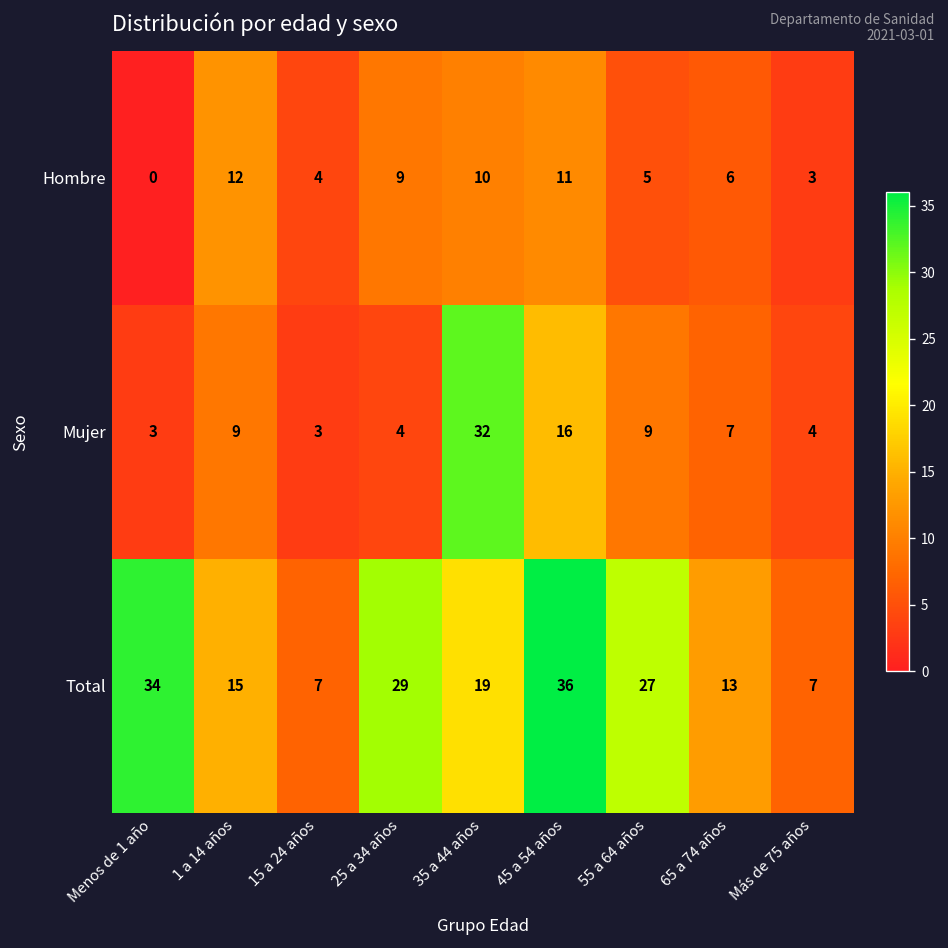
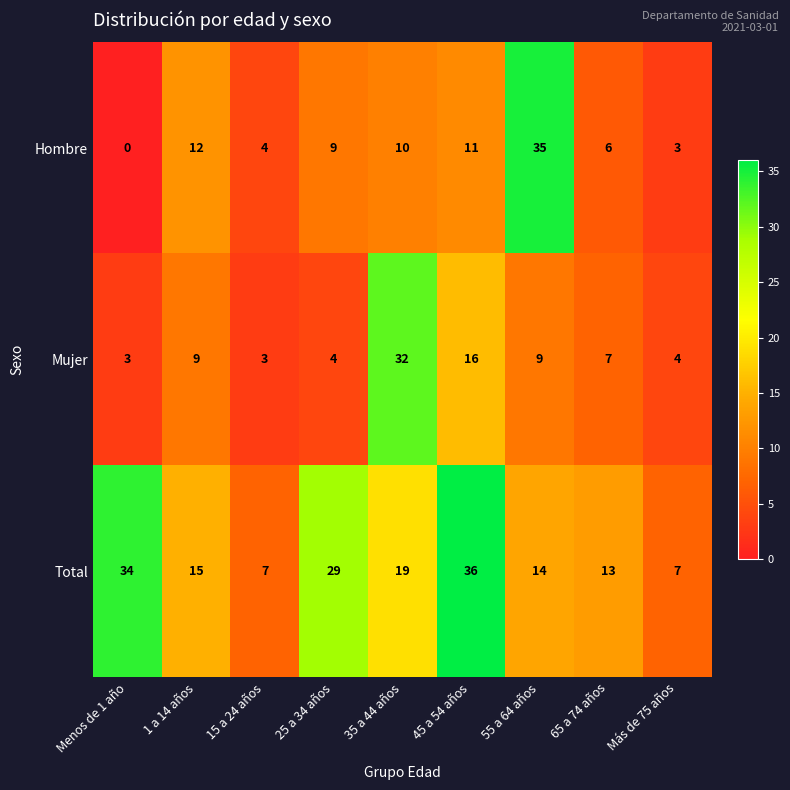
Hombre, 55 a 64 años: 5 -> 35
Total, 55 a 64 años: 27 -> 14
